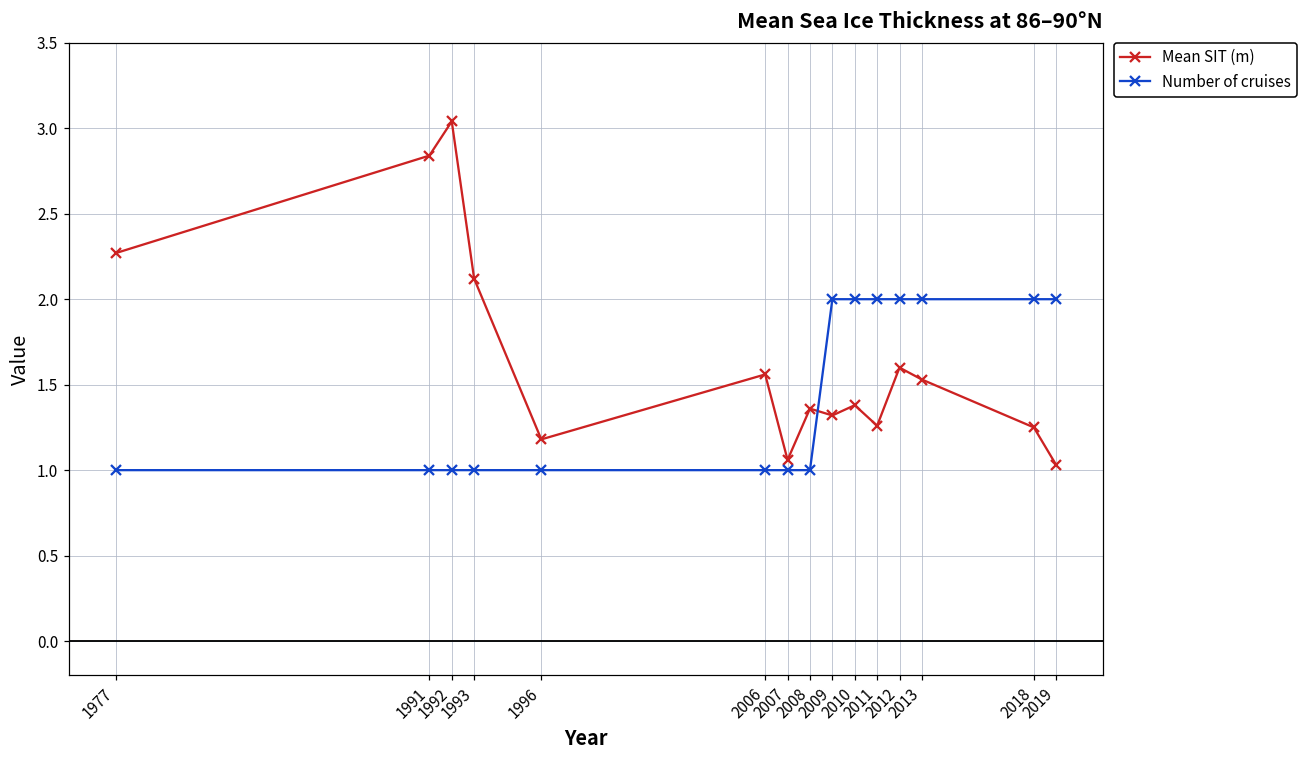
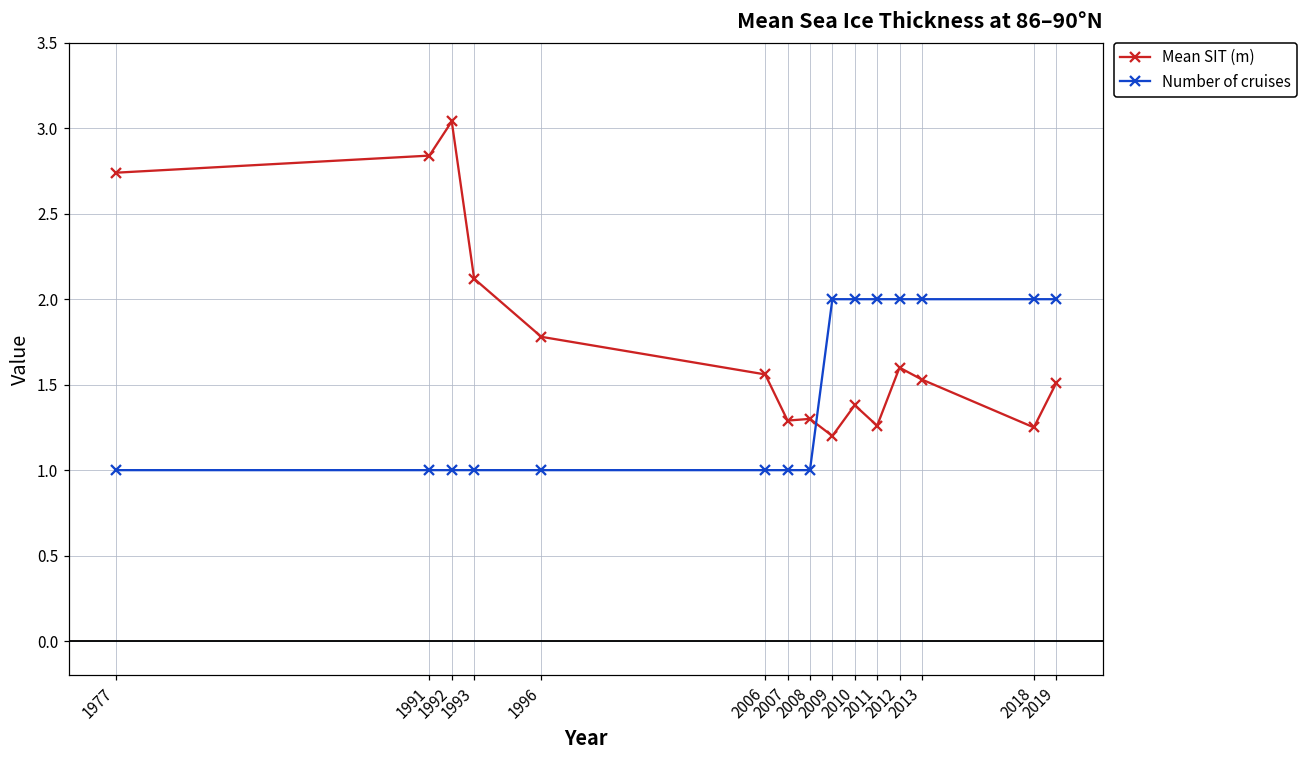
Mean SIT (m), 1977: 2.27 -> 2.74
Mean SIT (m), 1996: 1.18 -> 1.78
Mean SIT (m), 2007: 1.06 -> 1.29
Mean SIT (m), 2008: 1.36 -> 1.30
Mean SIT (m), 2009: 1.32 -> 1.20
Mean SIT (m), 2019: 1.03 -> 1.51
